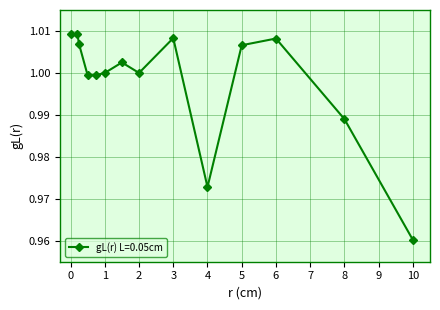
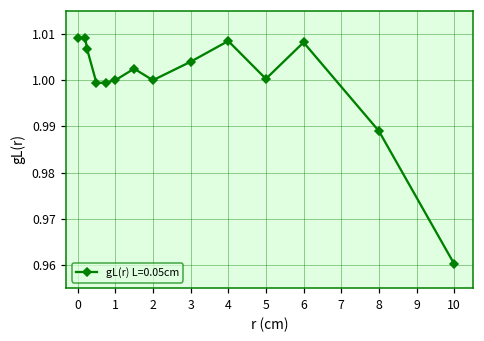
3: 1.008 -> 1.004
4: 0.973 -> 1.009
5: 1.007 -> 1.000
